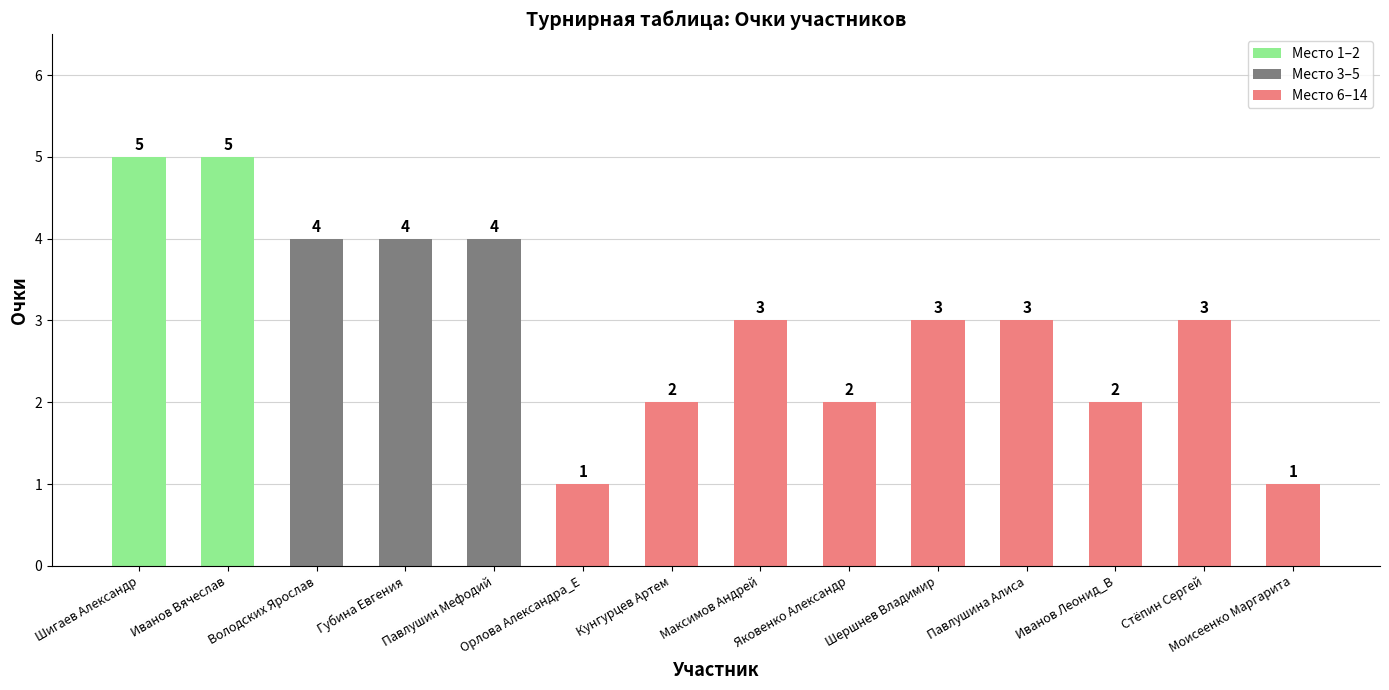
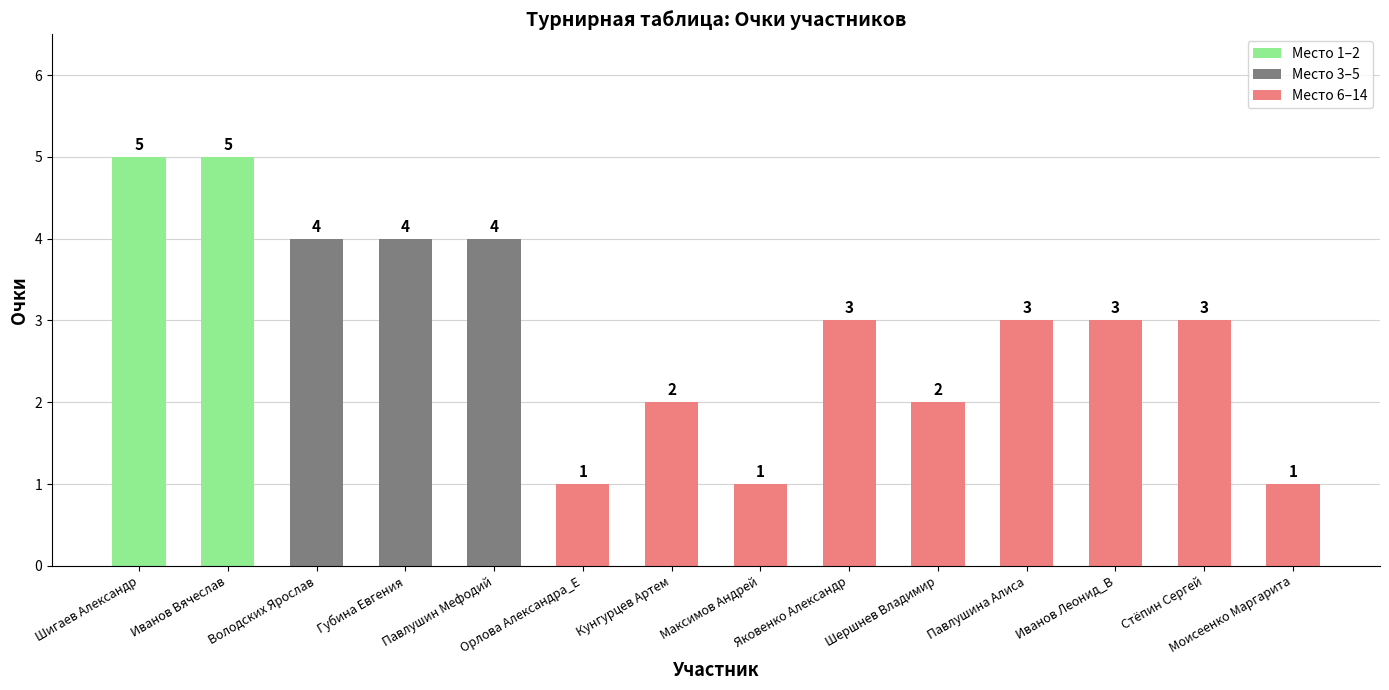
Максимов Андрей: 3 -> 1
Яковенко Александр: 2 -> 3
Шершнев Владимир: 3 -> 2
Иванов Леонид_В: 2 -> 3
